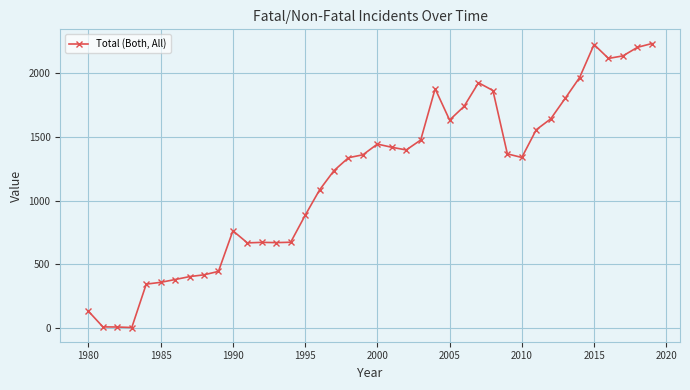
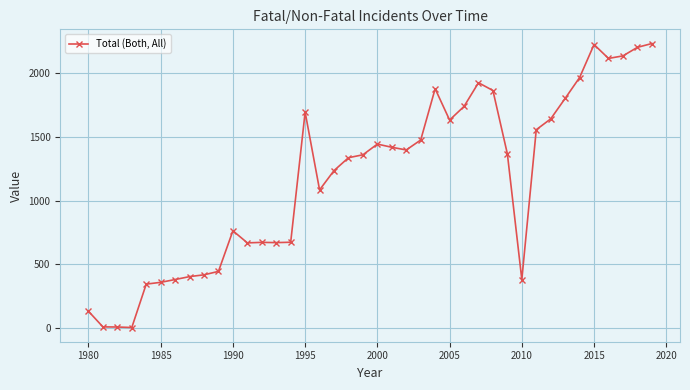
1995: 880 -> 1700
2010: 1340 -> 380
